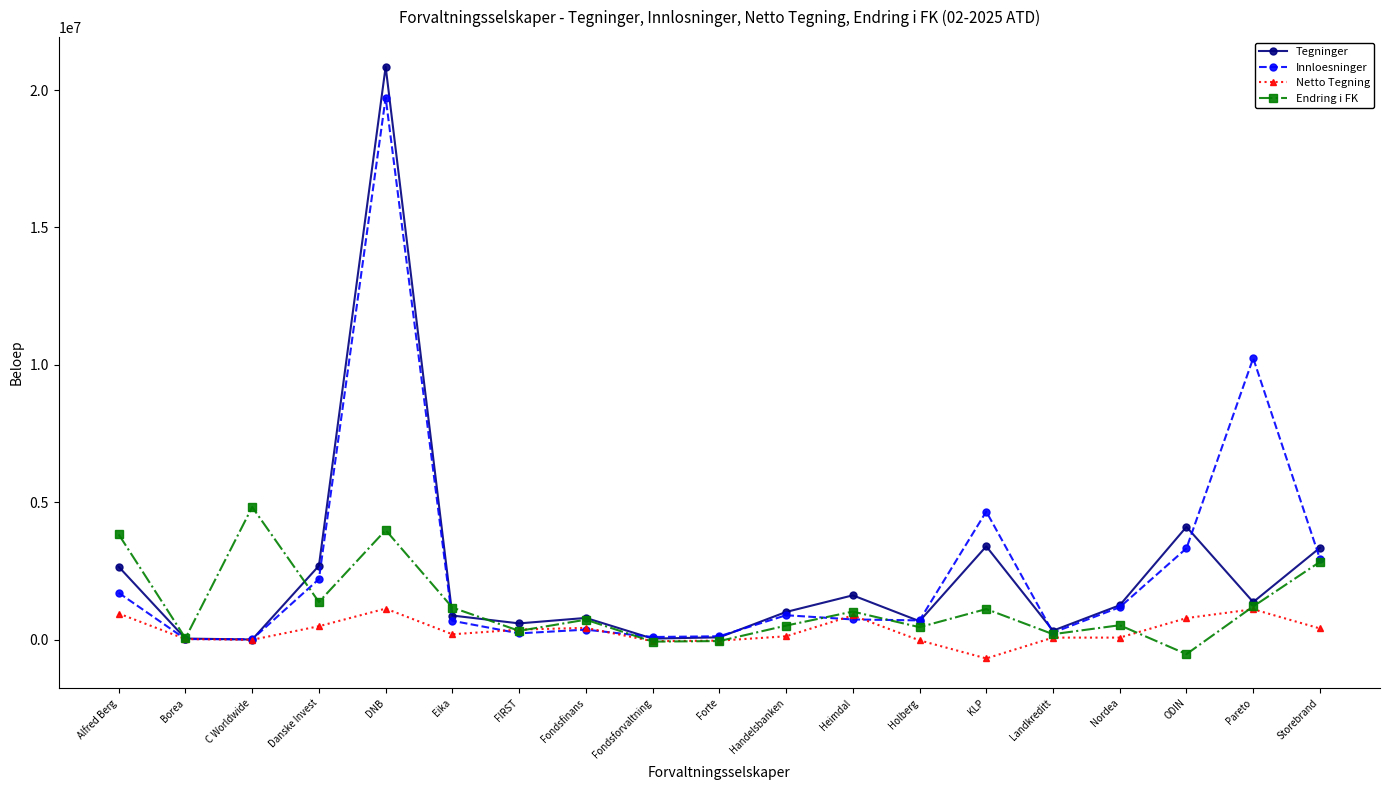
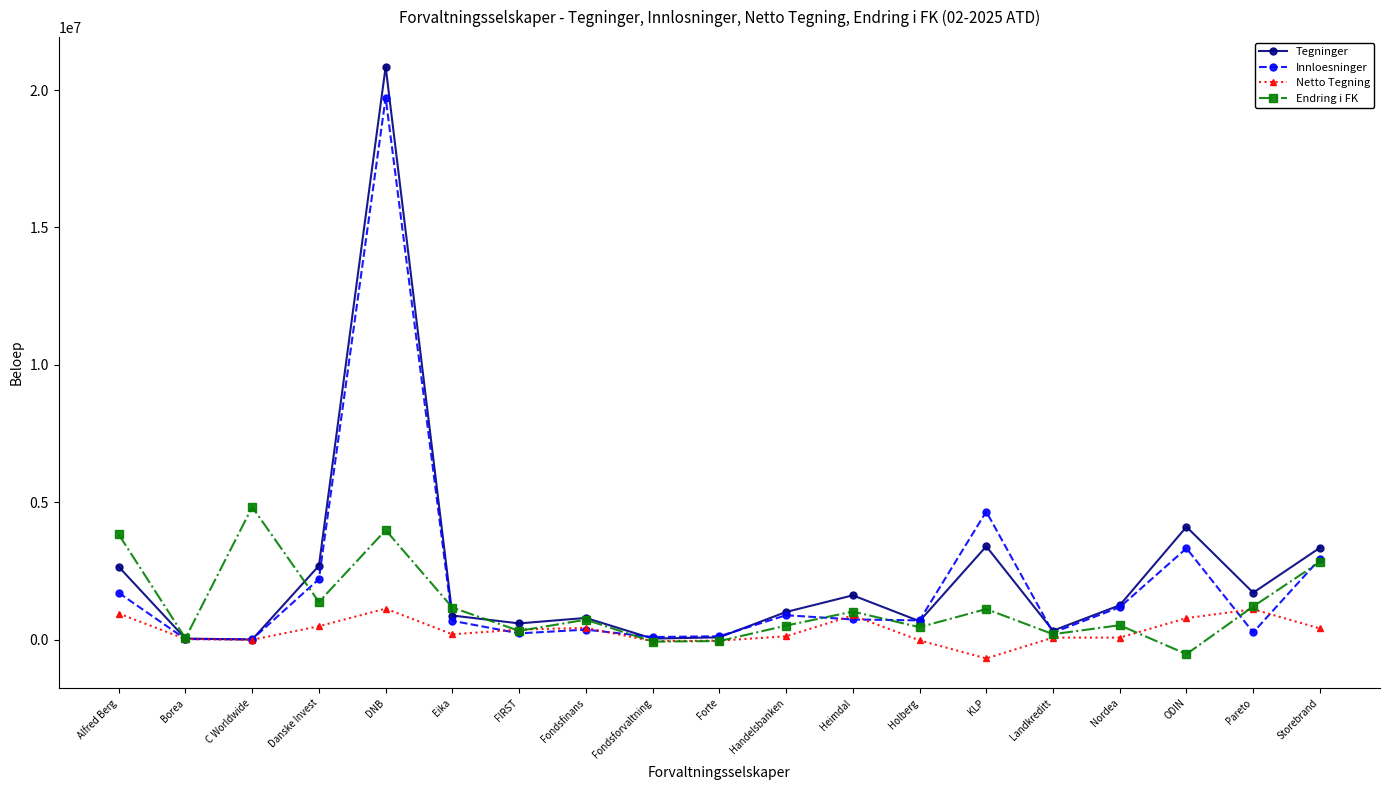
Tegninger, Pareto: 1400000 -> 1700000
Innloesninger, Pareto: 10200000 -> 300000
